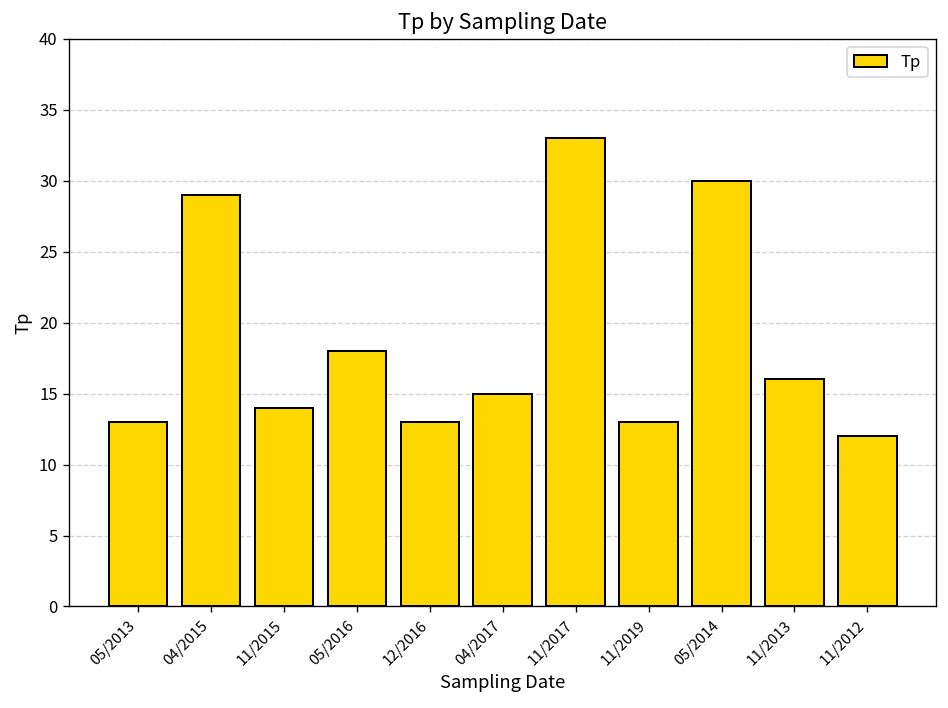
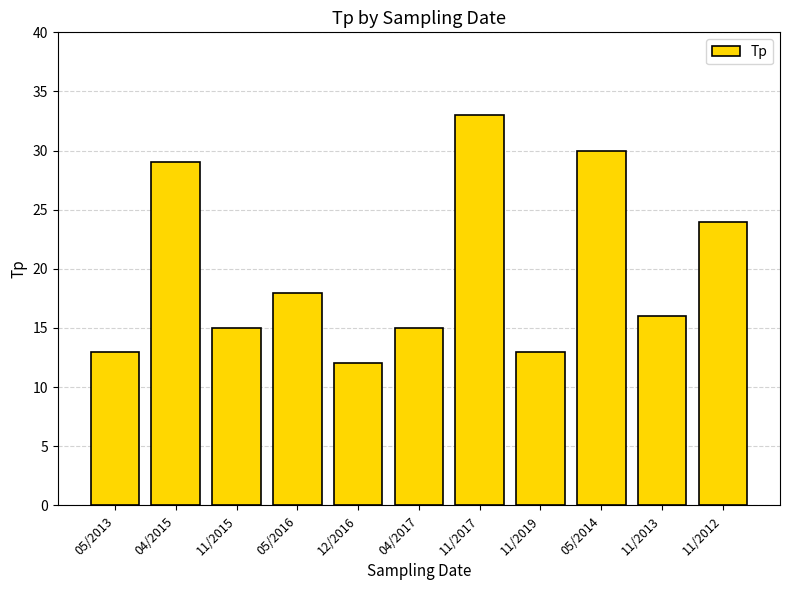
11/2015: 14 -> 15
12/2016: 13 -> 12
11/2012: 12 -> 24
